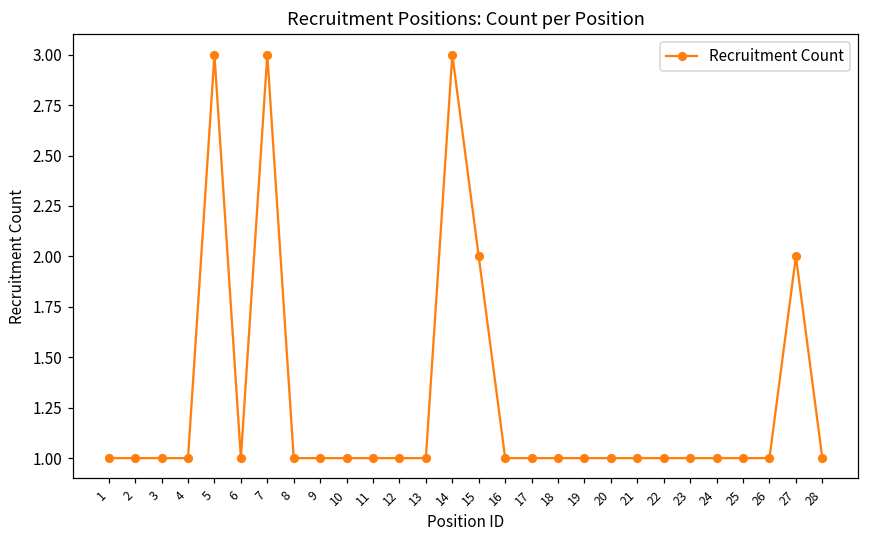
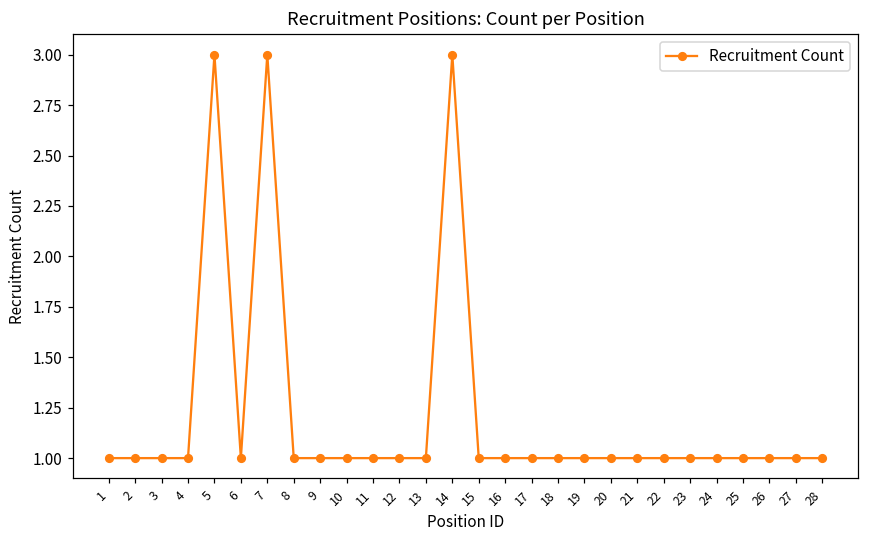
15: 2 -> 1
27: 2 -> 1
